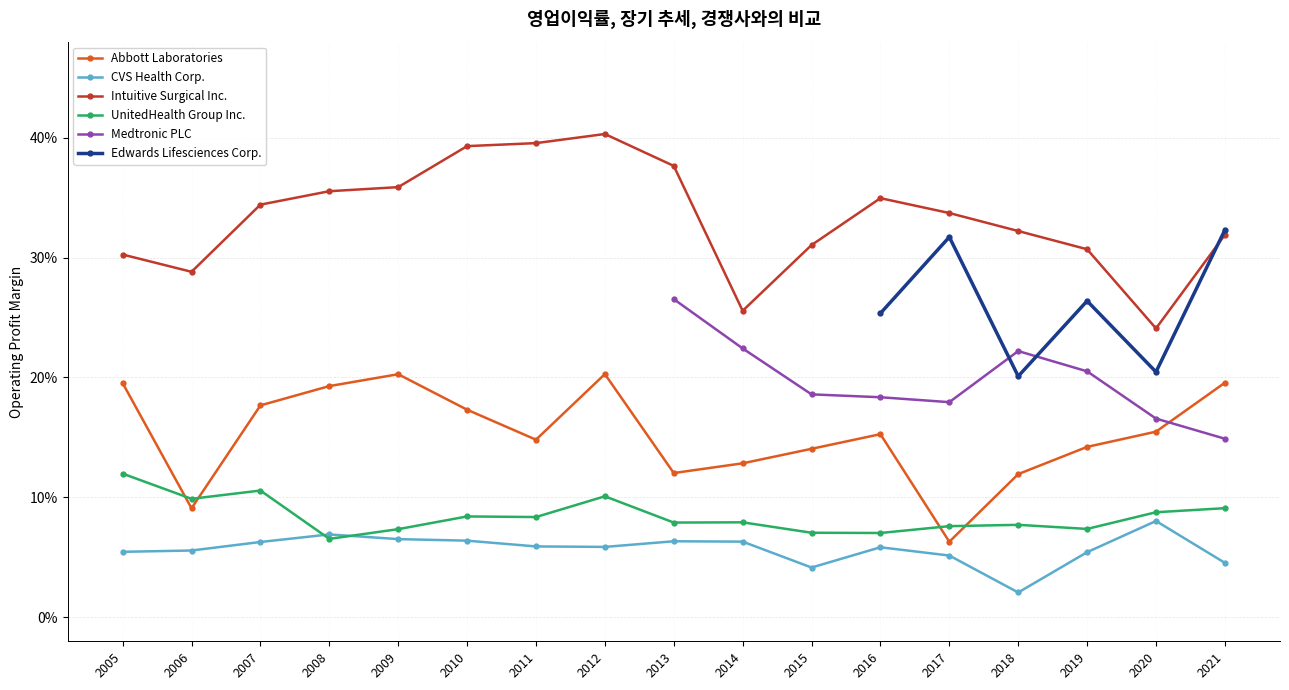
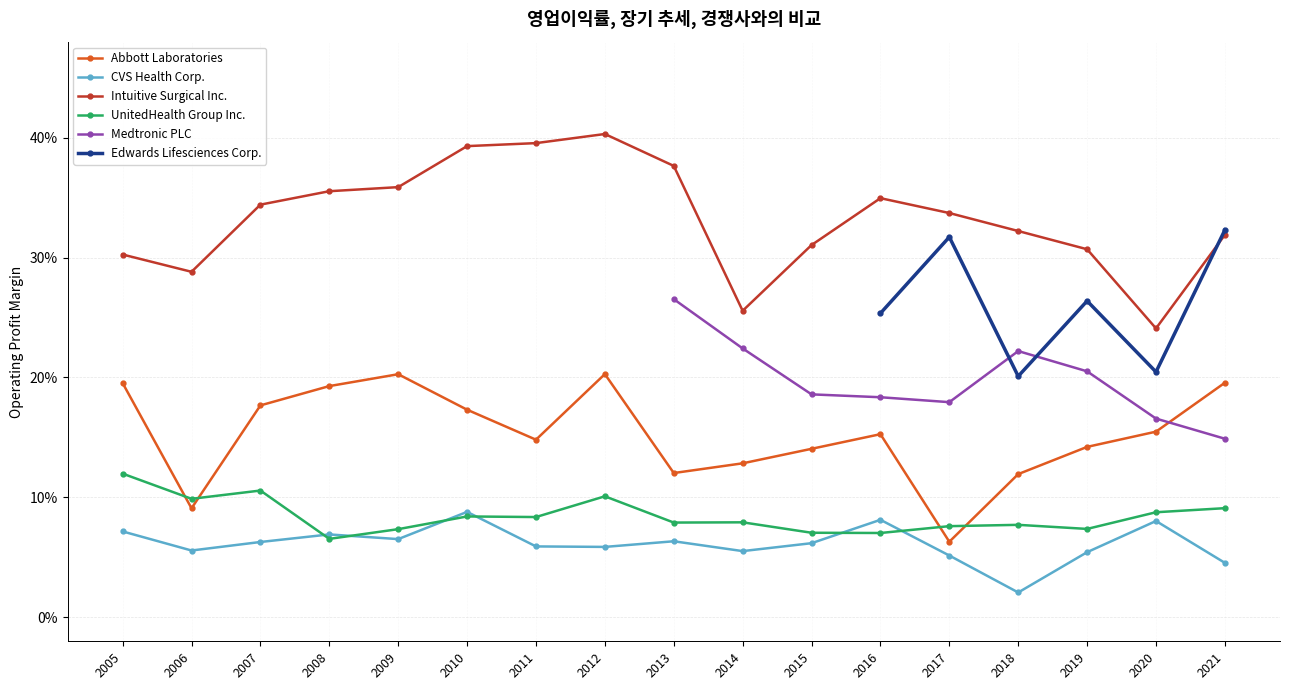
CVS Health Corp., 2005: 5.5% -> 7.2%
CVS Health Corp., 2010: 6.4% -> 8.8%
CVS Health Corp., 2014: 6.3% -> 5.5%
CVS Health Corp., 2015: 4.2% -> 6.2%
CVS Health Corp., 2016: 5.8% -> 8.1%
